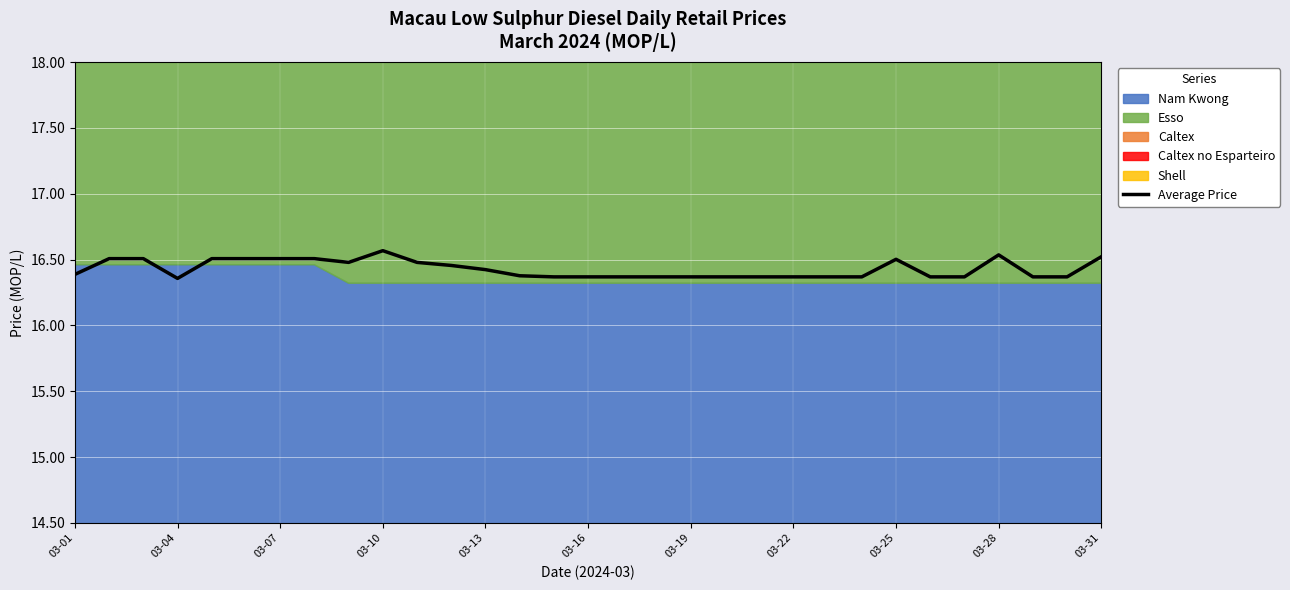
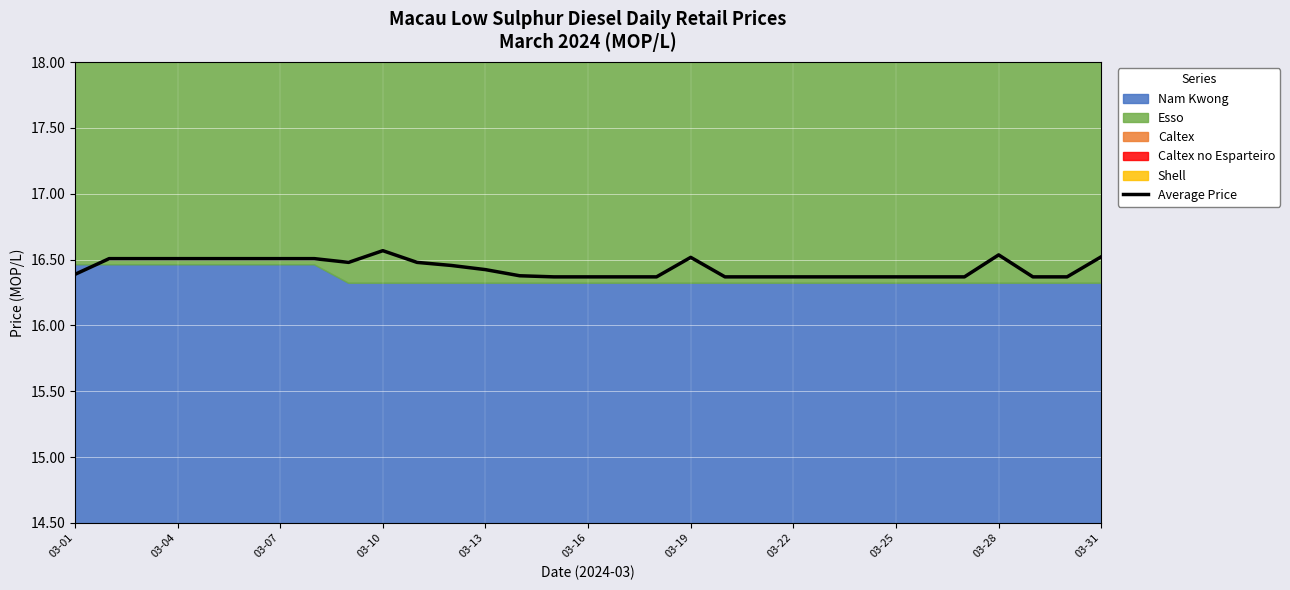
Average Price, 03-04: 16.36 -> 16.51
Average Price, 03-19: 16.37 -> 16.52
Average Price, 03-25: 16.50 -> 16.37
